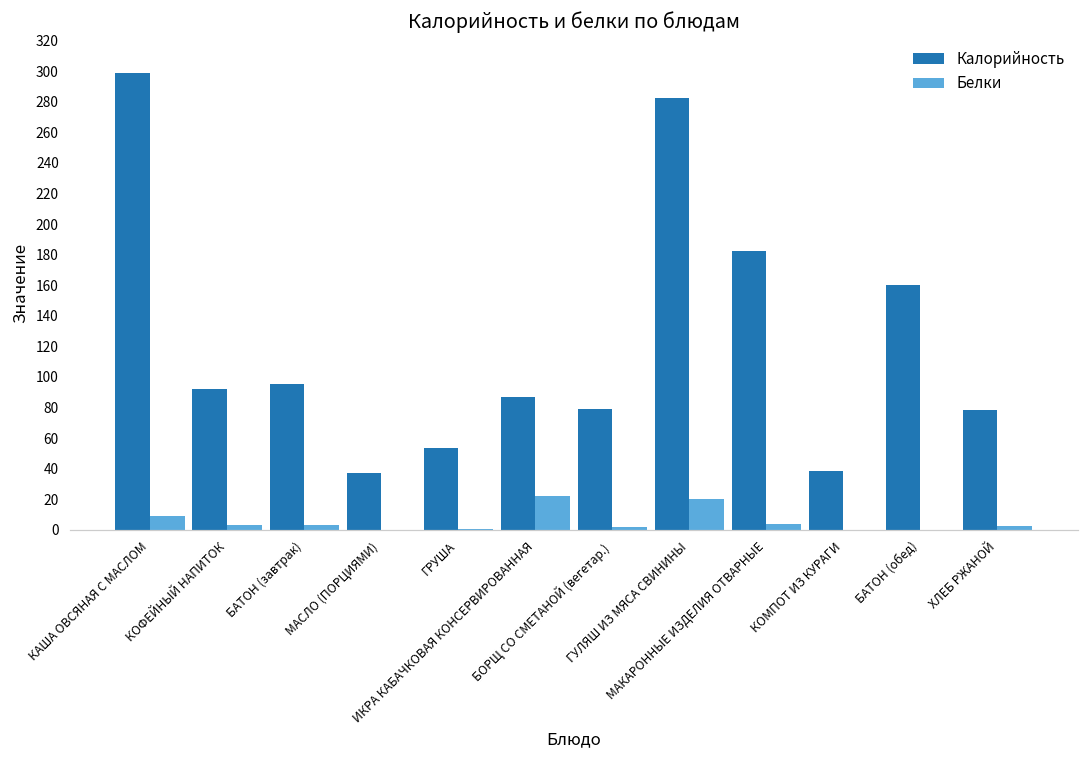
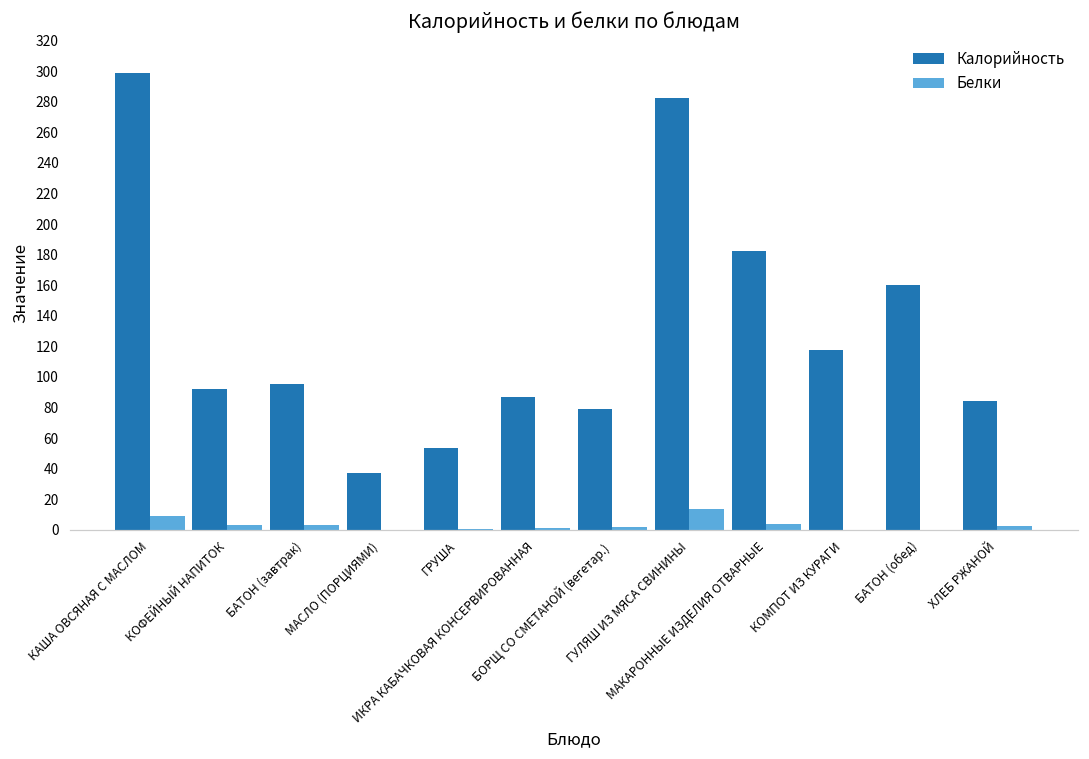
Белки, ИКРА КАБАЧКОВАЯ КОНСЕРВИРОВАННАЯ: 22 -> 1
Белки, ГУЛЯШ ИЗ МЯСА СВИНИНЫ: 20 -> 13
Калорийность, КОМПОТ ИЗ КУРАГИ: 39 -> 118
Калорийность, ХЛЕБ РЖАНОЙ: 78 -> 85
